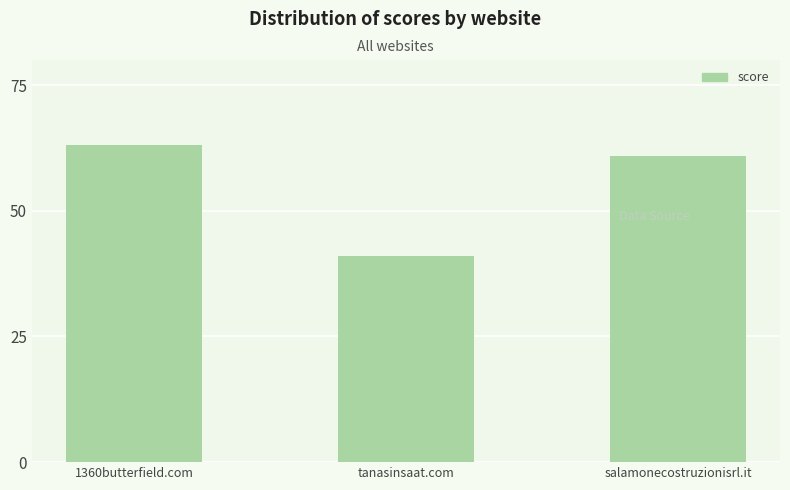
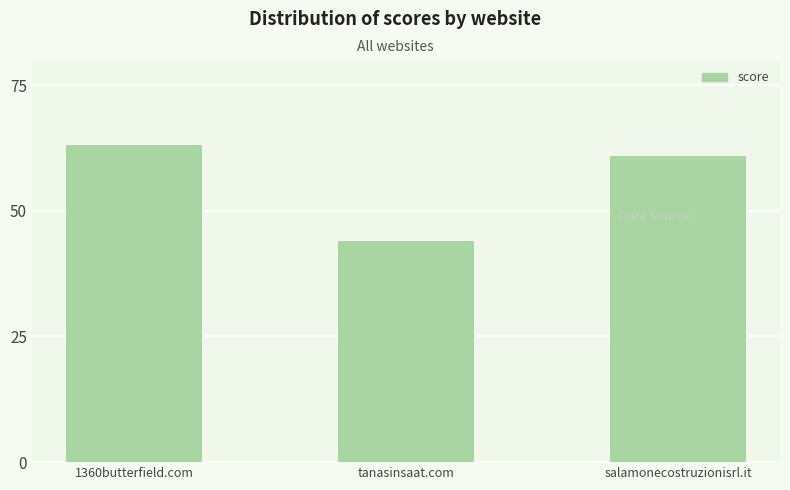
tanasinsaat.com: 41 -> 44
